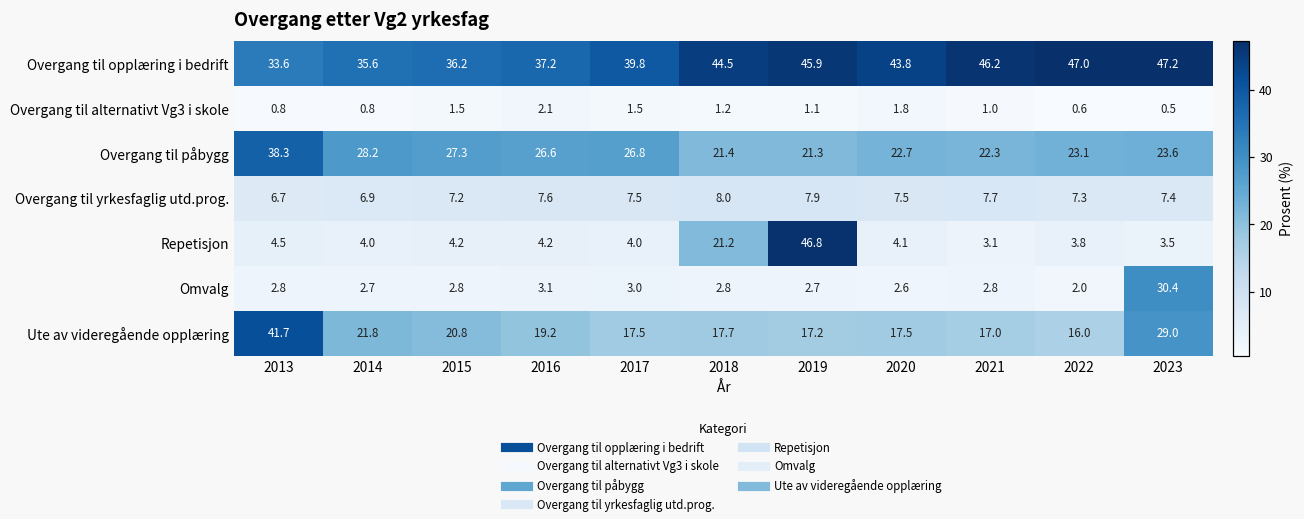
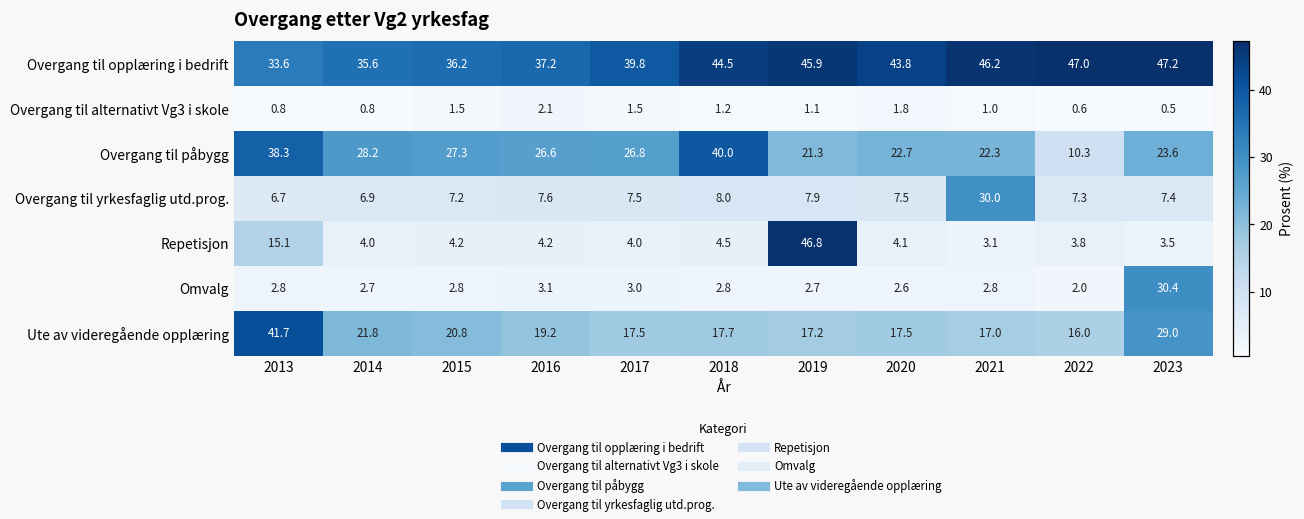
Overgang til påbygg, 2018: 21.4 -> 40.0
Overgang til påbygg, 2022: 23.1 -> 10.3
Overgang til yrkesfaglig utd.prog., 2021: 7.7 -> 30.0
Repetisjon, 2013: 4.5 -> 15.1
Repetisjon, 2018: 21.2 -> 4.5
